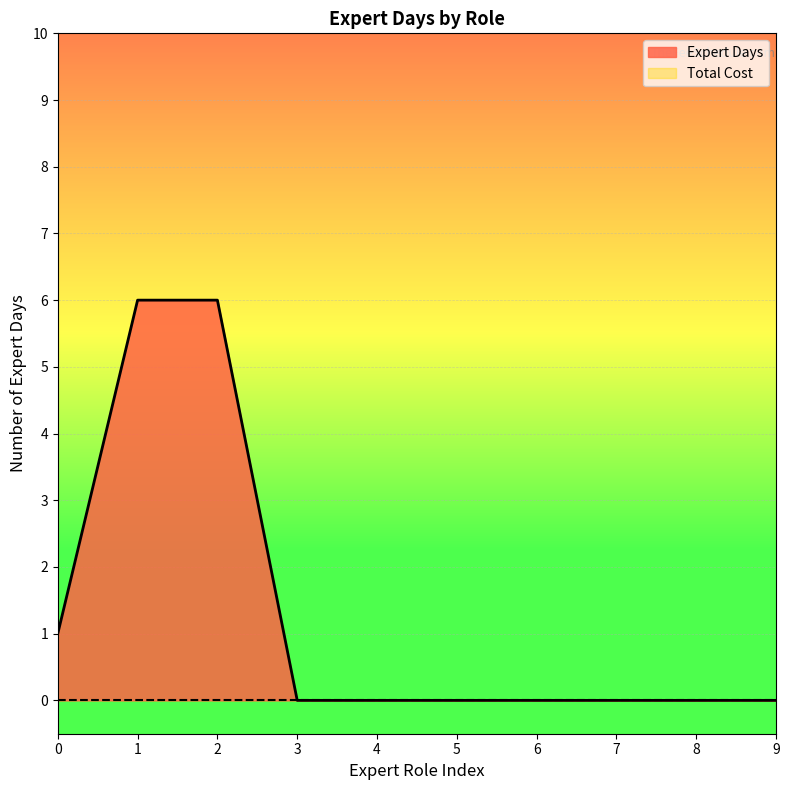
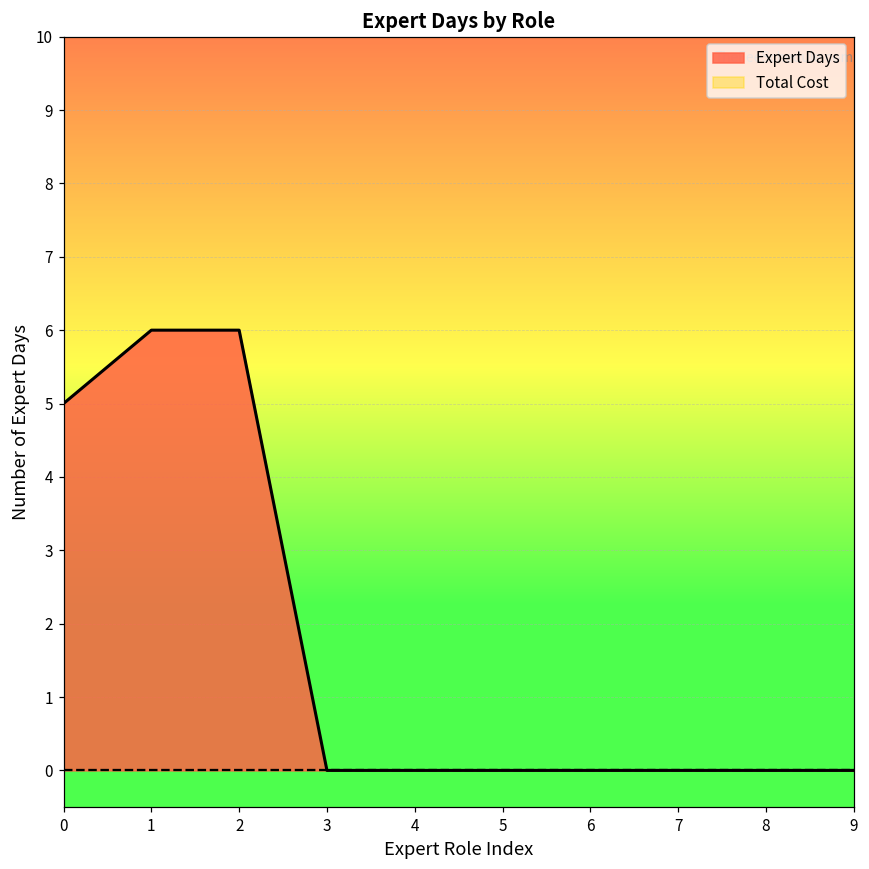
Expert Days, 0: 1 -> 5
